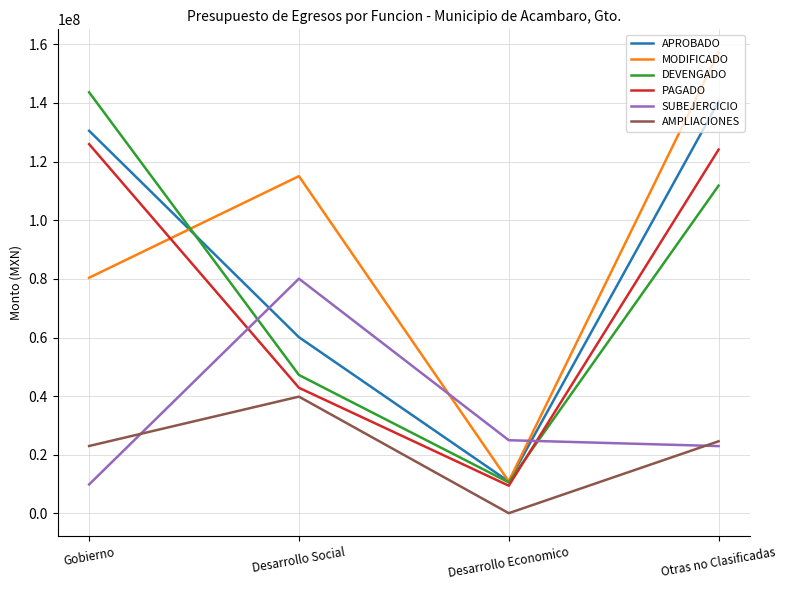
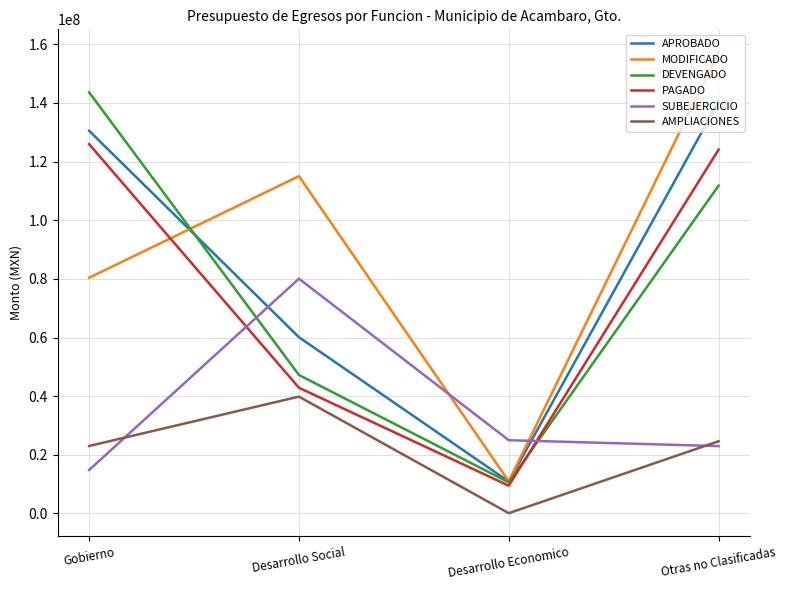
SUBEJERCICIO, Gobierno: 10000000 -> 15000000
